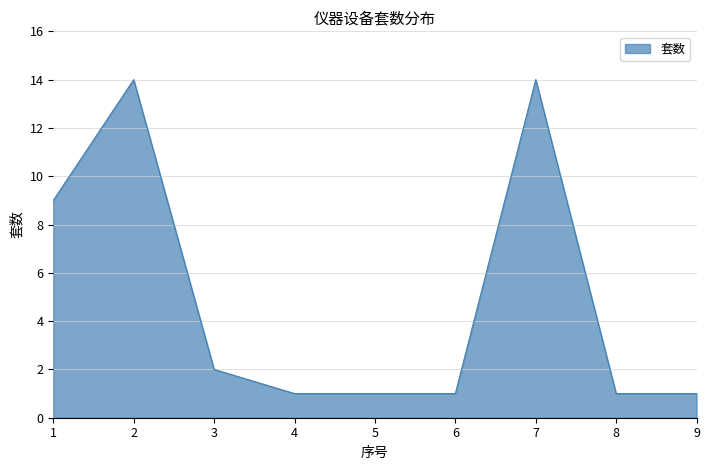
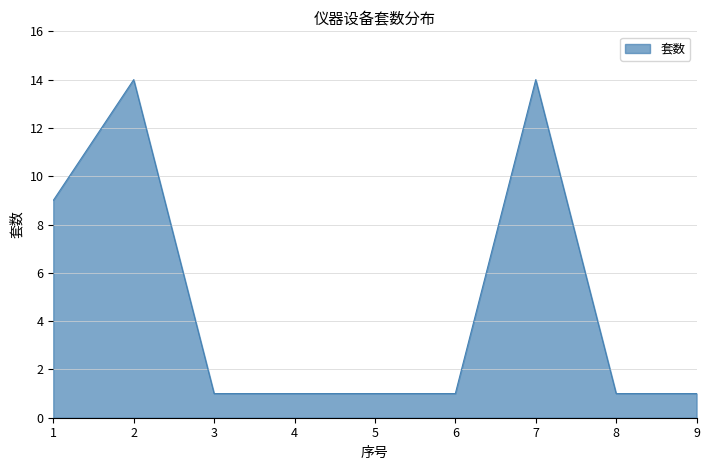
3: 2 -> 1
